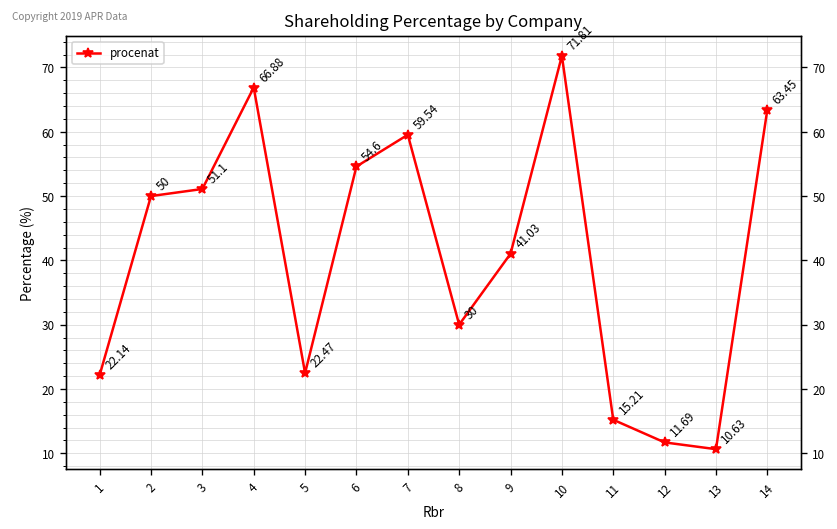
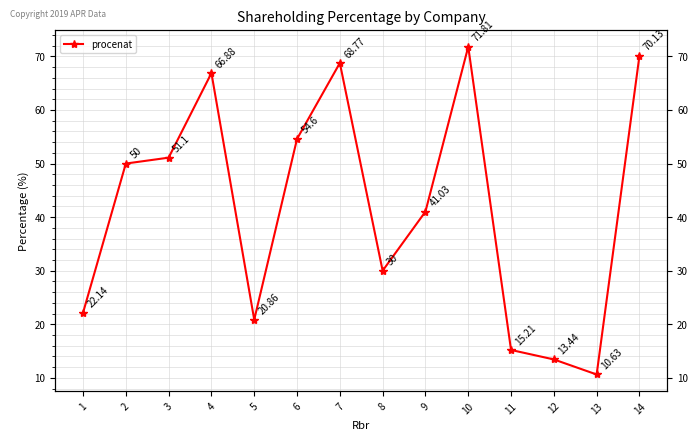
5: 22.47 -> 20.86
7: 59.54 -> 68.77
12: 11.69 -> 13.44
14: 63.45 -> 70.13
